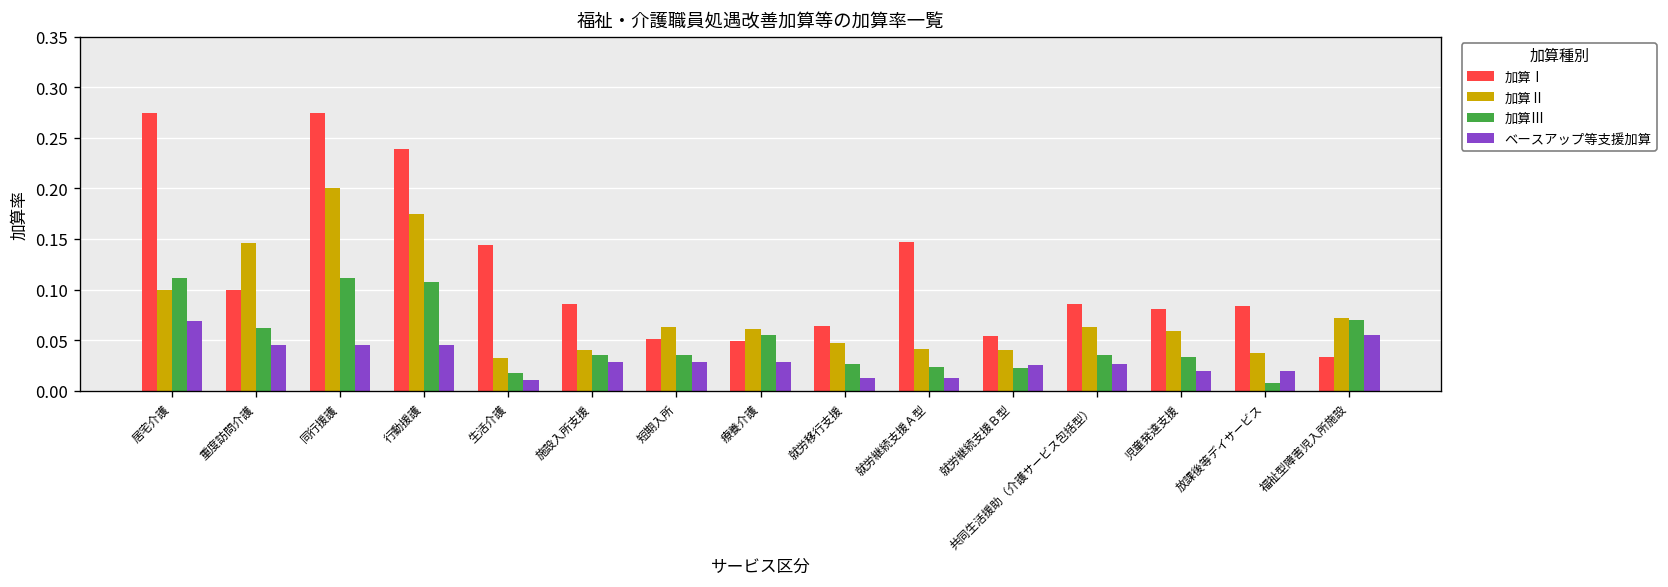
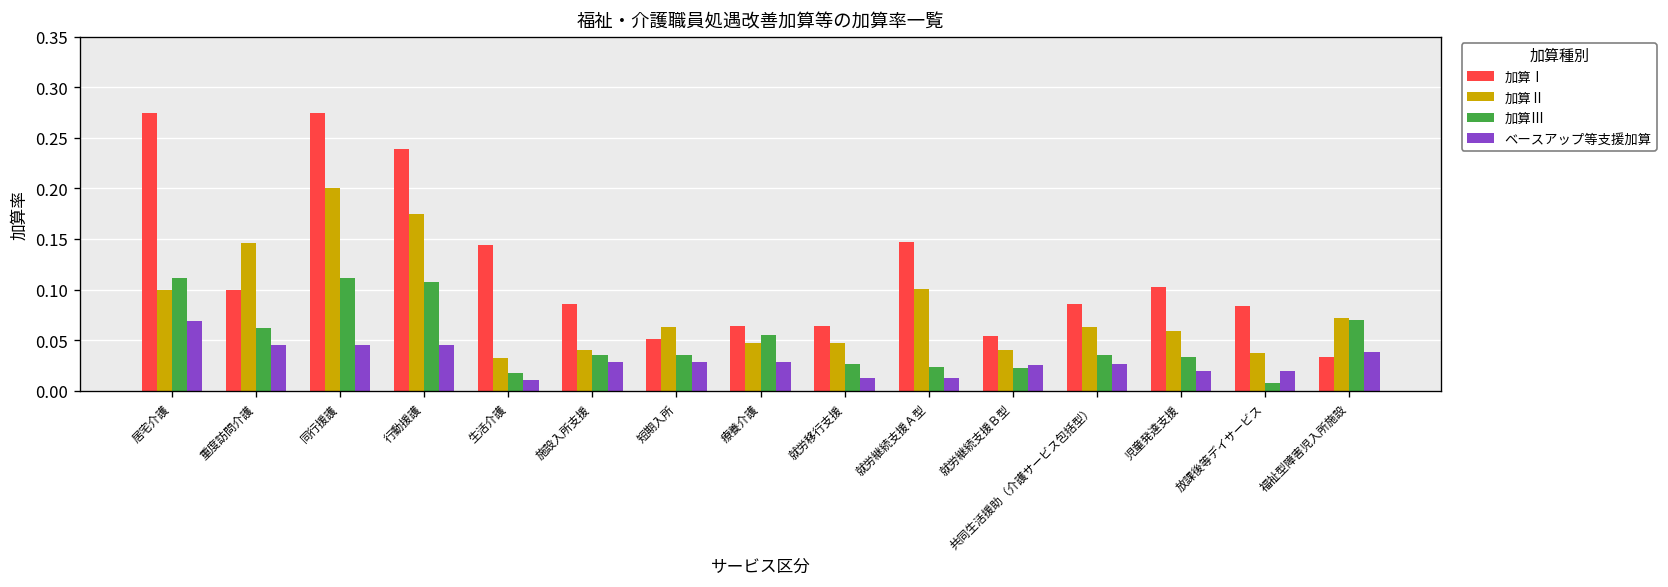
加算Ⅰ, 療養介護: 0.05 -> 0.06
加算Ⅱ, 療養介護: 0.06 -> 0.05
加算Ⅱ, 就労継続支援Ａ型: 0.04 -> 0.10
加算Ⅰ, 児童発達支援: 0.08 -> 0.10
ベースアップ等支援加算, 福祉型障害児入所施設: 0.06 -> 0.04
